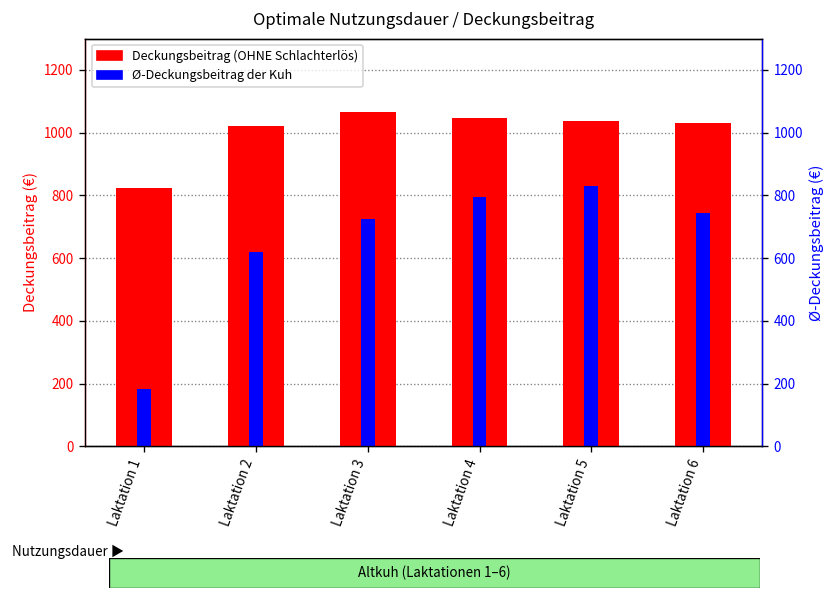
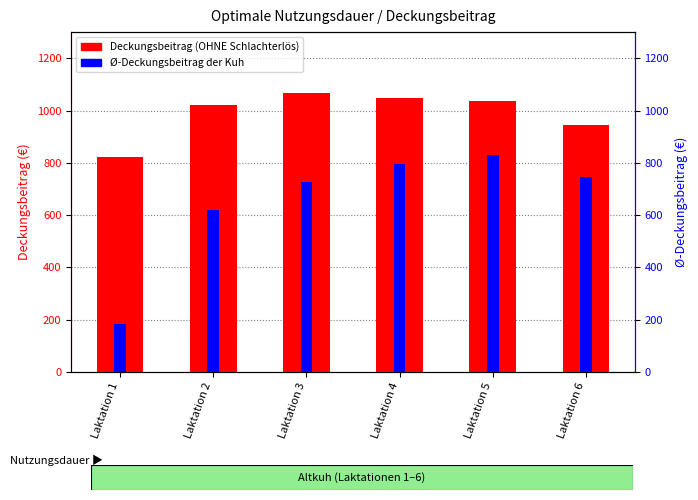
Deckungsbeitrag (OHNE Schlachterlös), Laktation 6: 1030 -> 940
